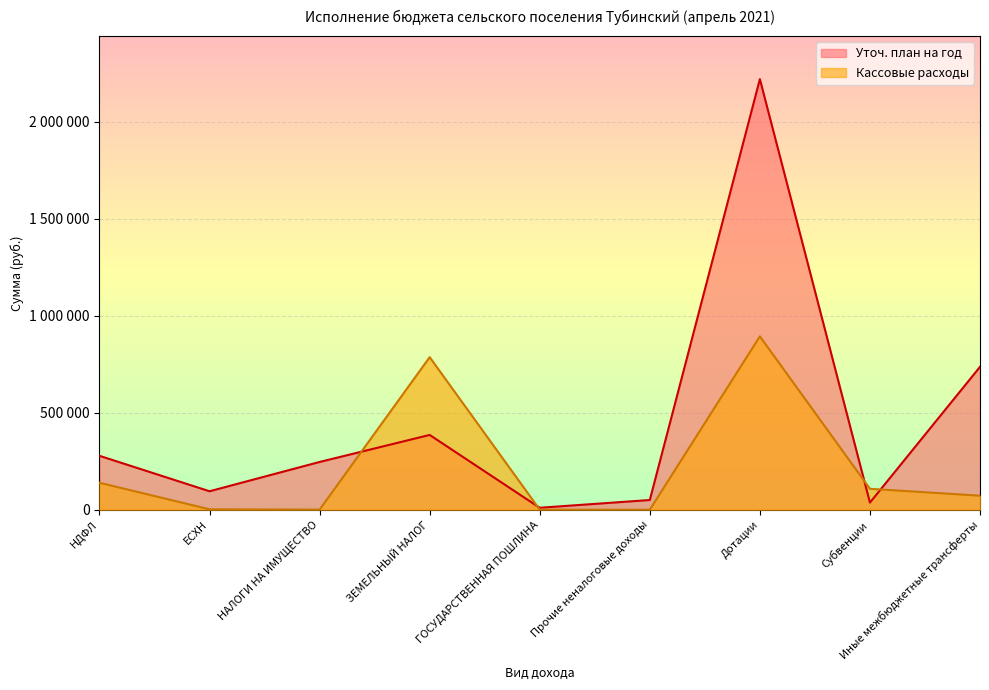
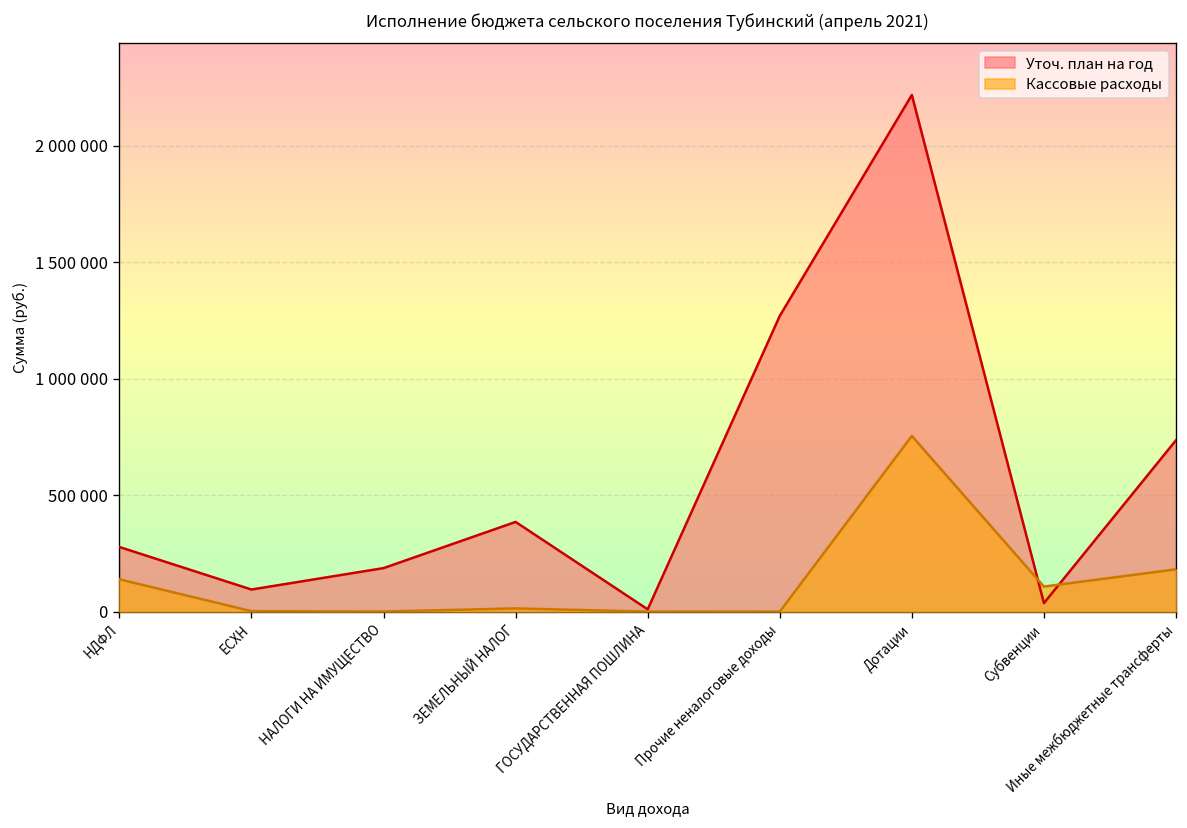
Уточ. план на год, НАЛОГИ НА ИМУЩЕСТВО: 250000 -> 190000
Кассовые расходы, ЗЕМЕЛЬНЫЙ НАЛОГ: 790000 -> 10000
Уточ. план на год, Прочие неналоговые доходы: 50000 -> 1270000
Кассовые расходы, Дотации: 890000 -> 750000
Кассовые расходы, Иные межбюджетные трансферты: 70000 -> 180000
